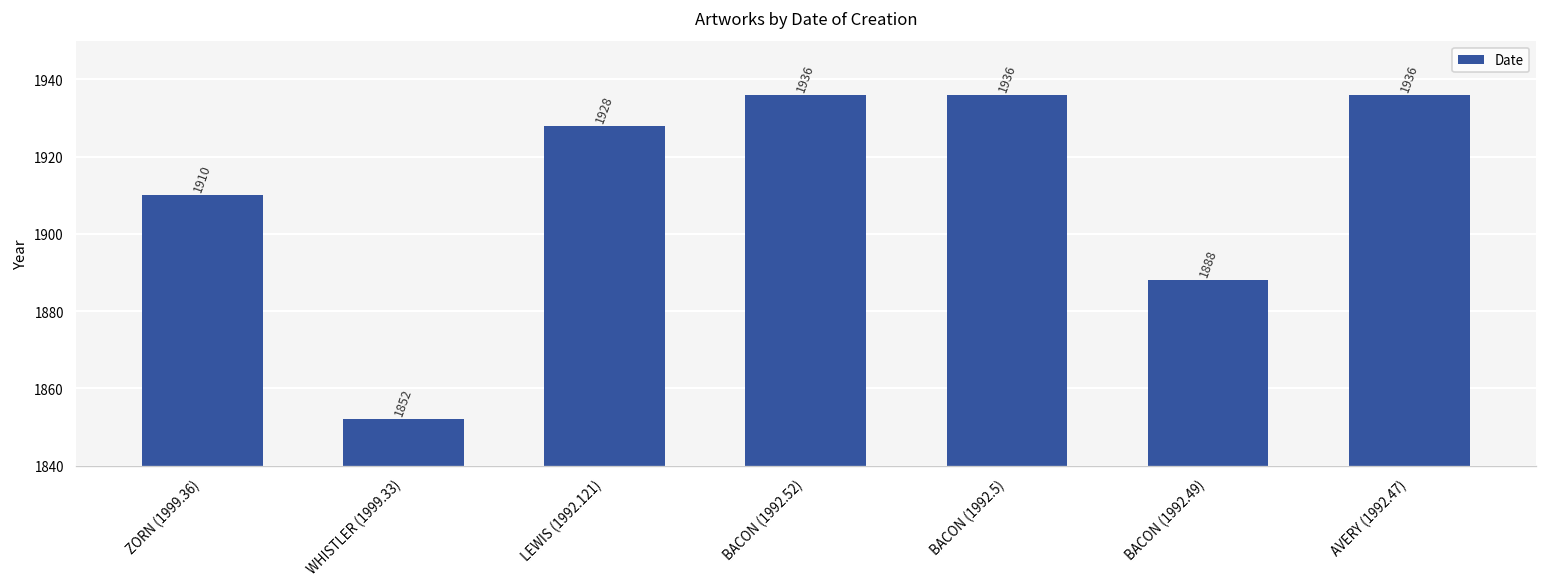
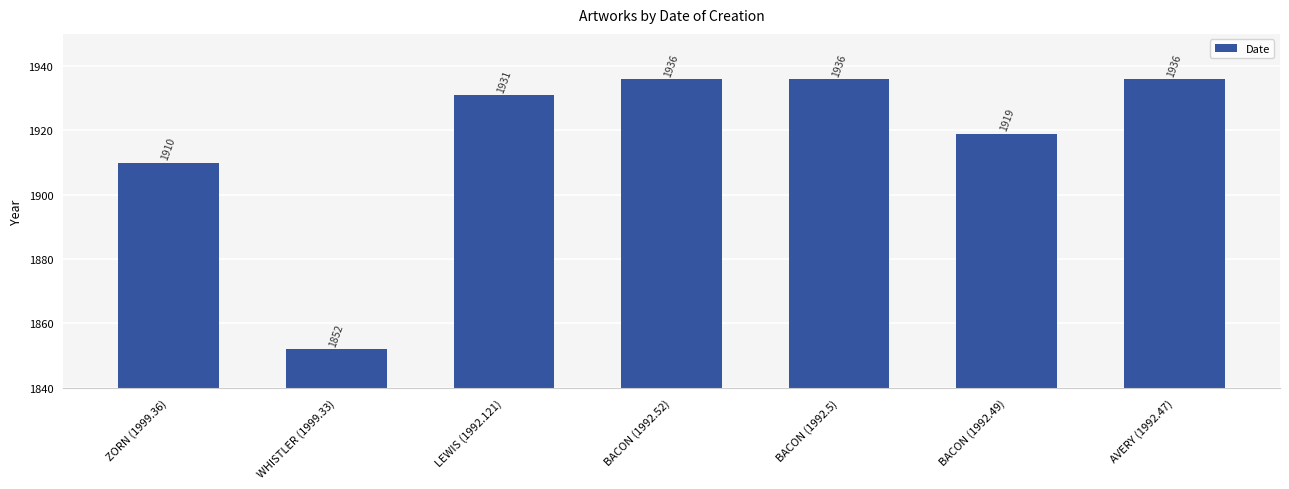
LEWIS (1992.121): 1928 -> 1931
BACON (1992.49): 1888 -> 1919
